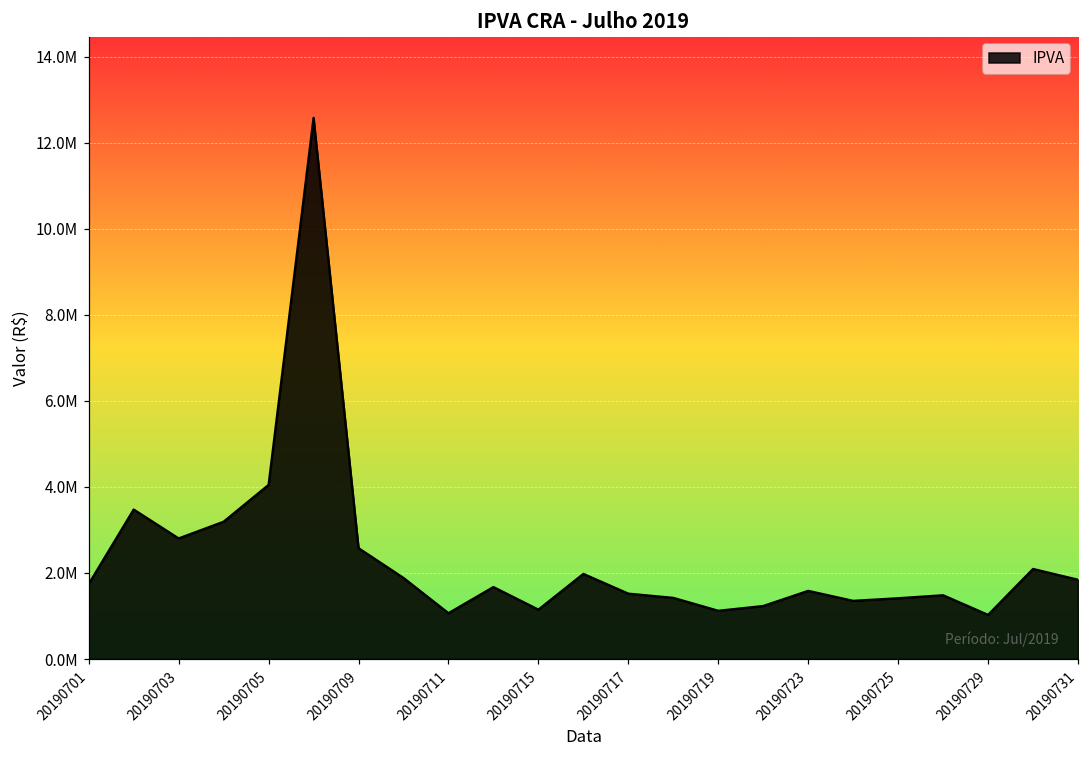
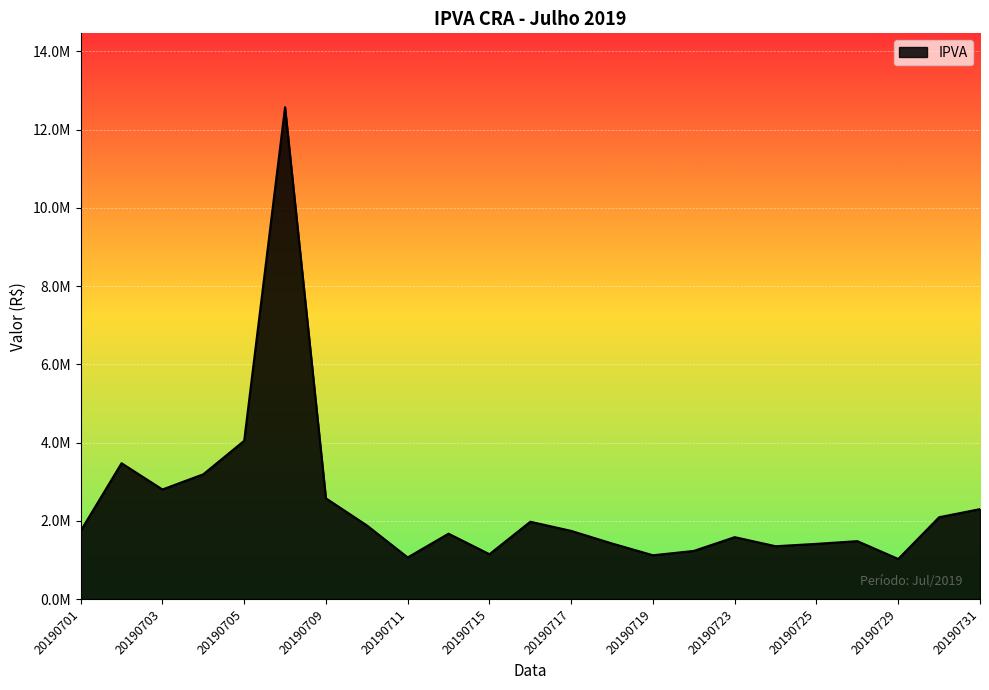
20190717: 1500000 -> 1700000
20190731: 1800000 -> 2300000
